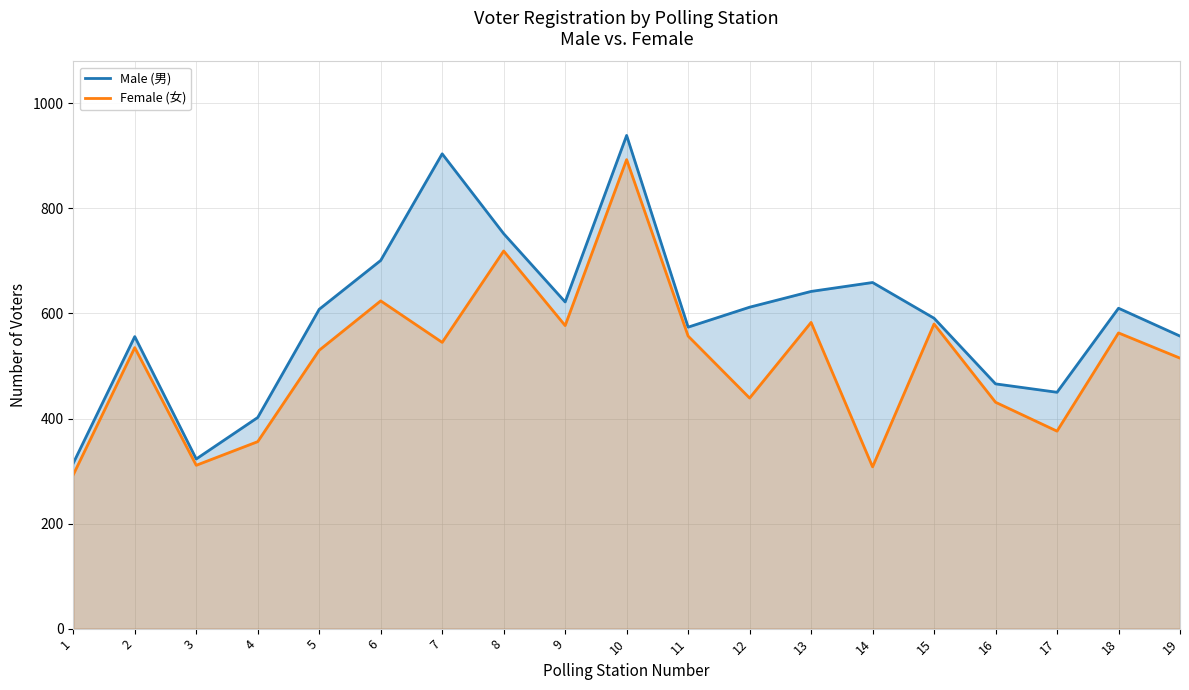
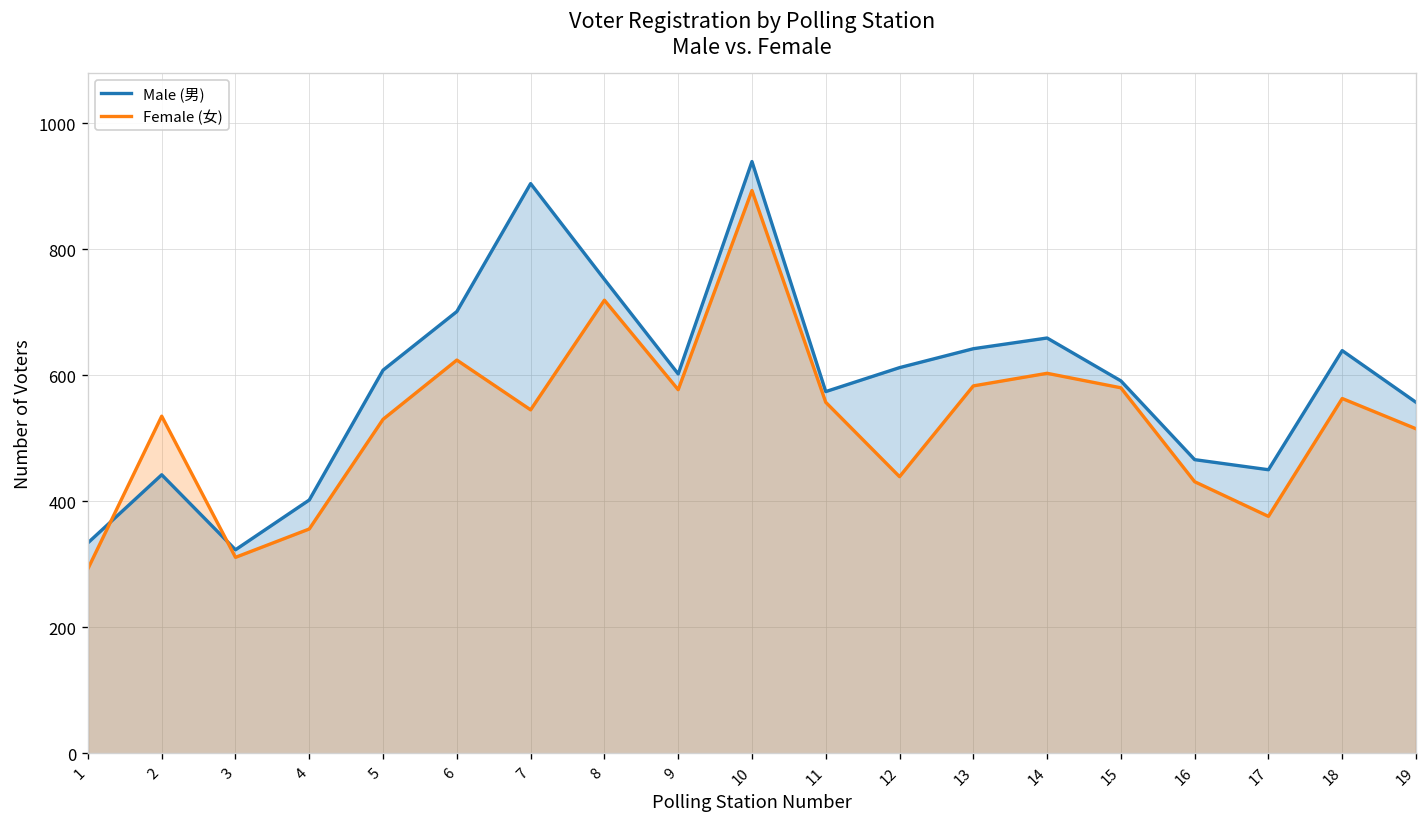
Male (男), 1: 320 -> 330
Male (男), 2: 560 -> 440
Male (男), 9: 620 -> 600
Female (女), 14: 310 -> 600
Male (男), 18: 610 -> 640
